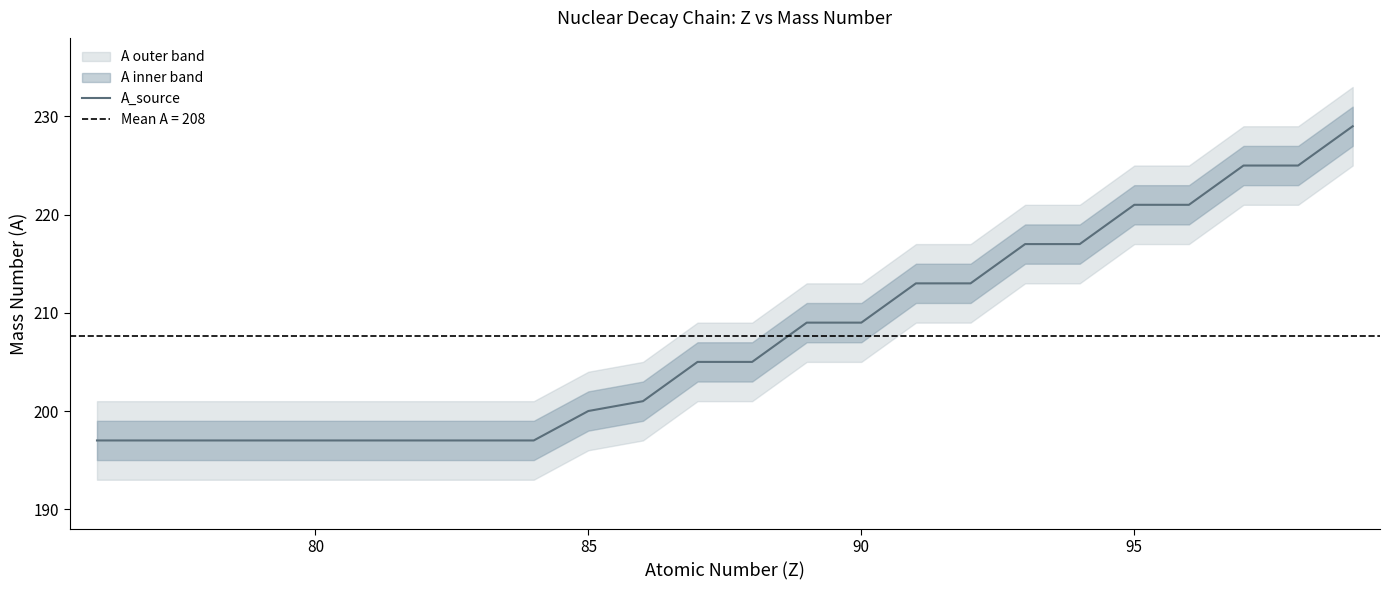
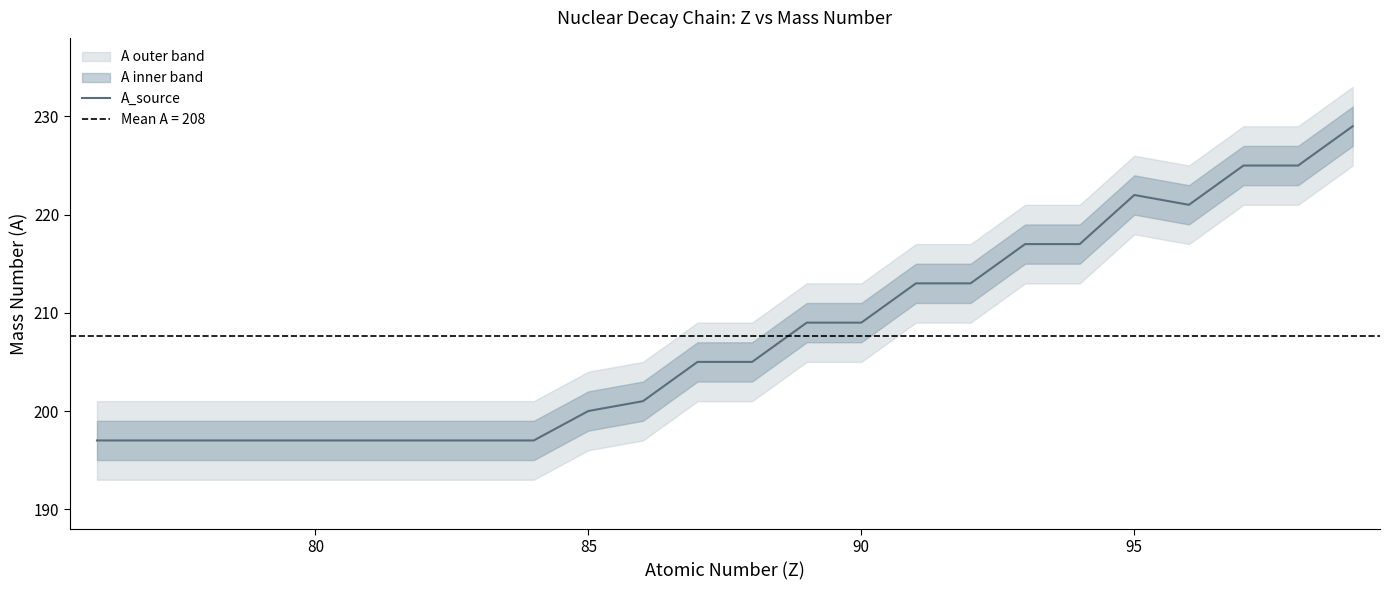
A_source, 95: 221 -> 222
